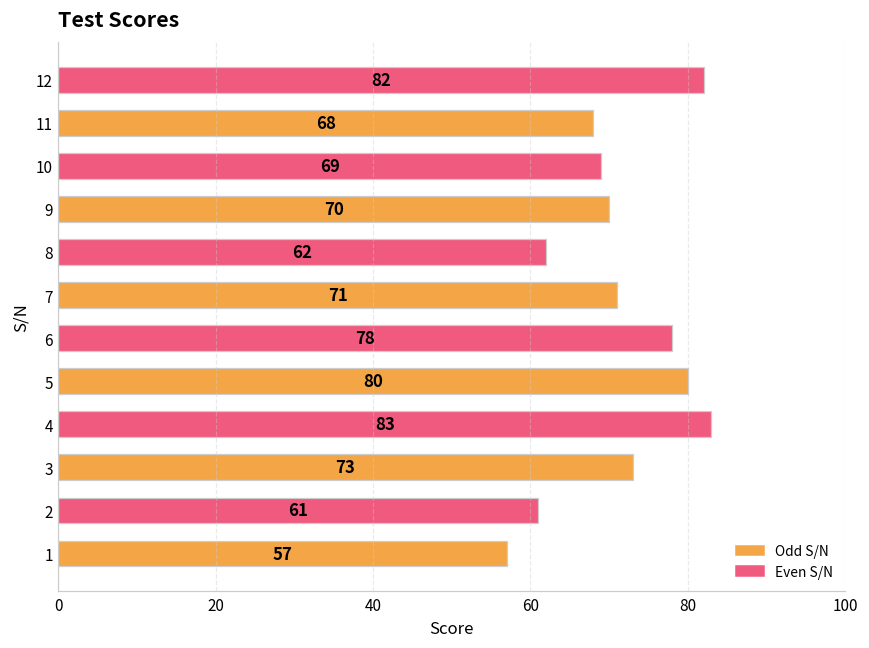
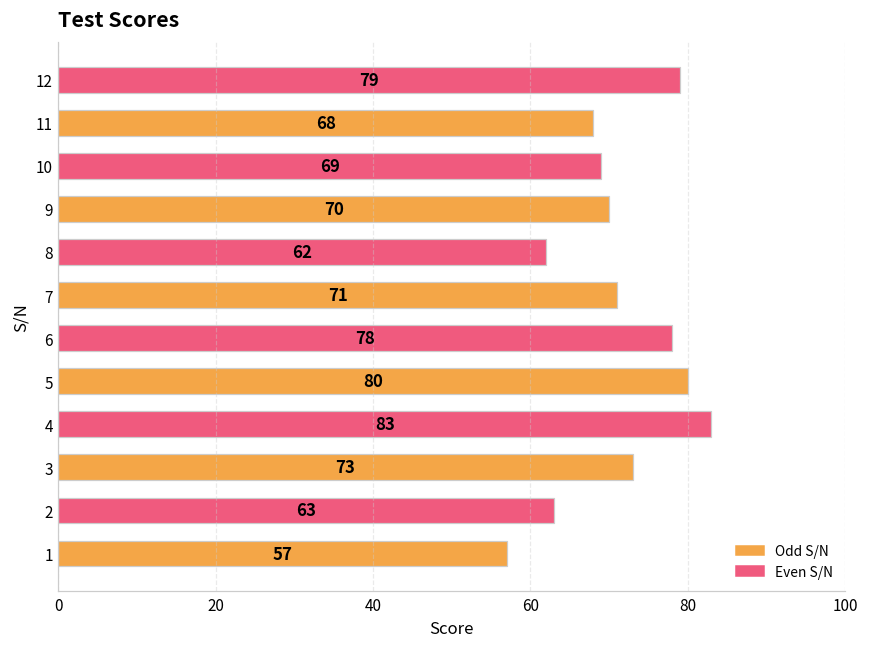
12: 82 -> 79
2: 61 -> 63
